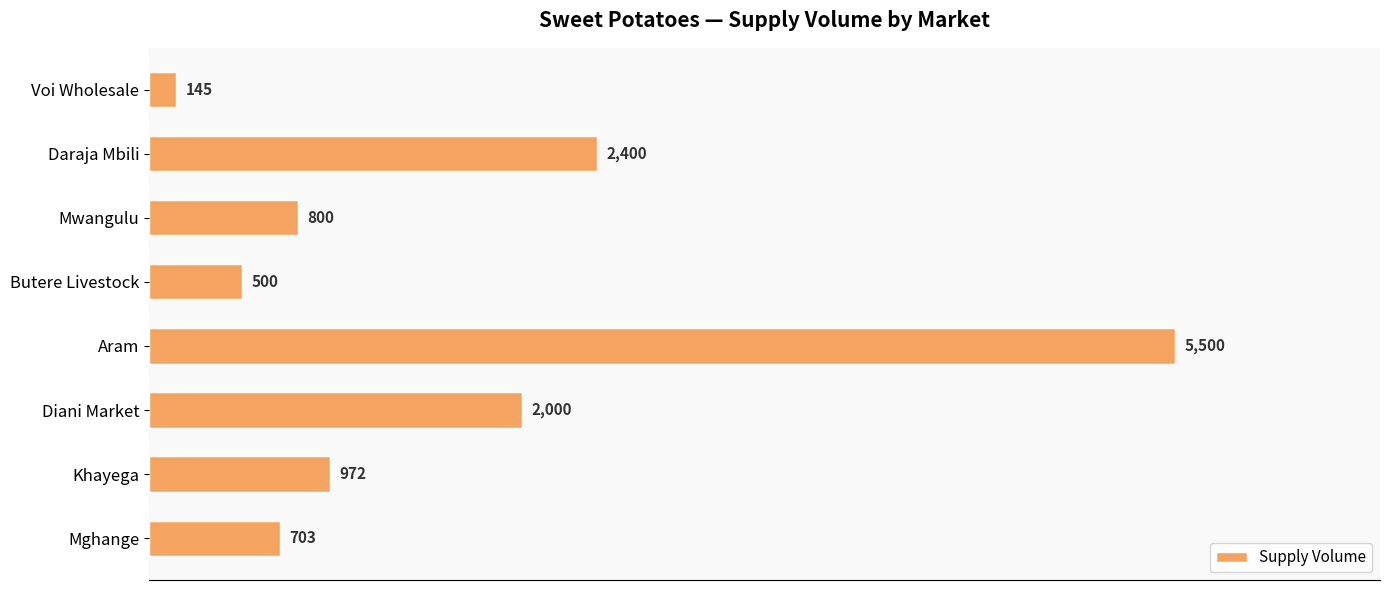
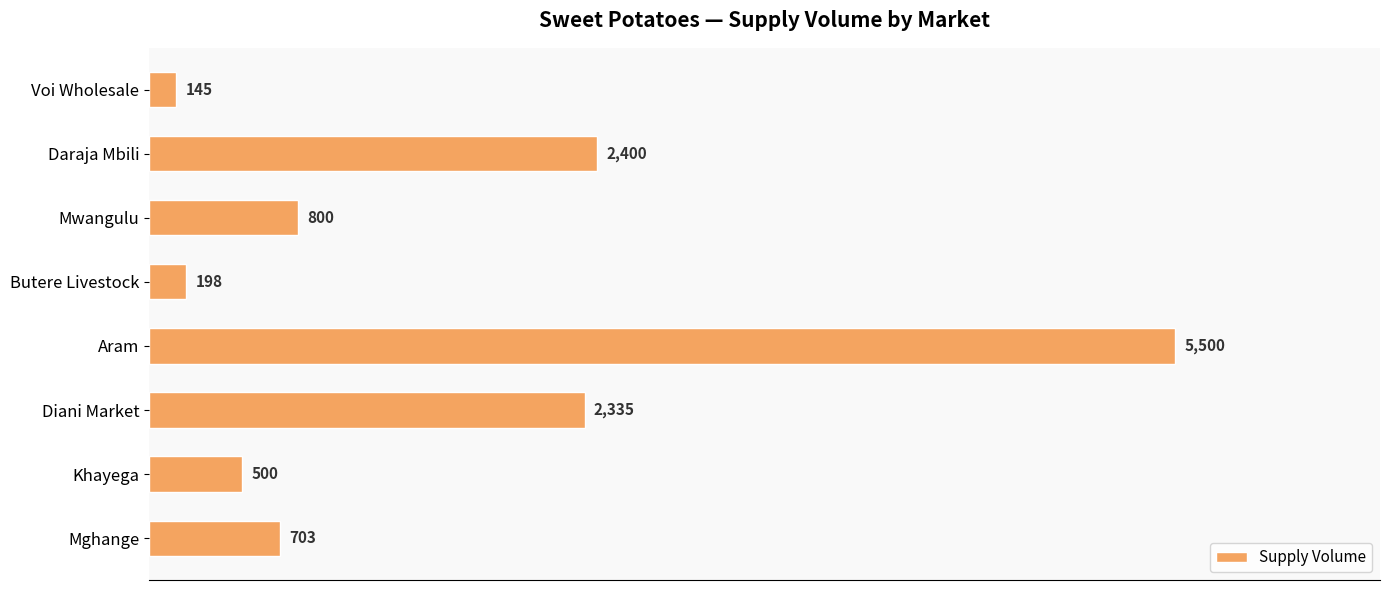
Butere Livestock: 500 -> 198
Diani Market: 2,000 -> 2,335
Khayega: 972 -> 500
